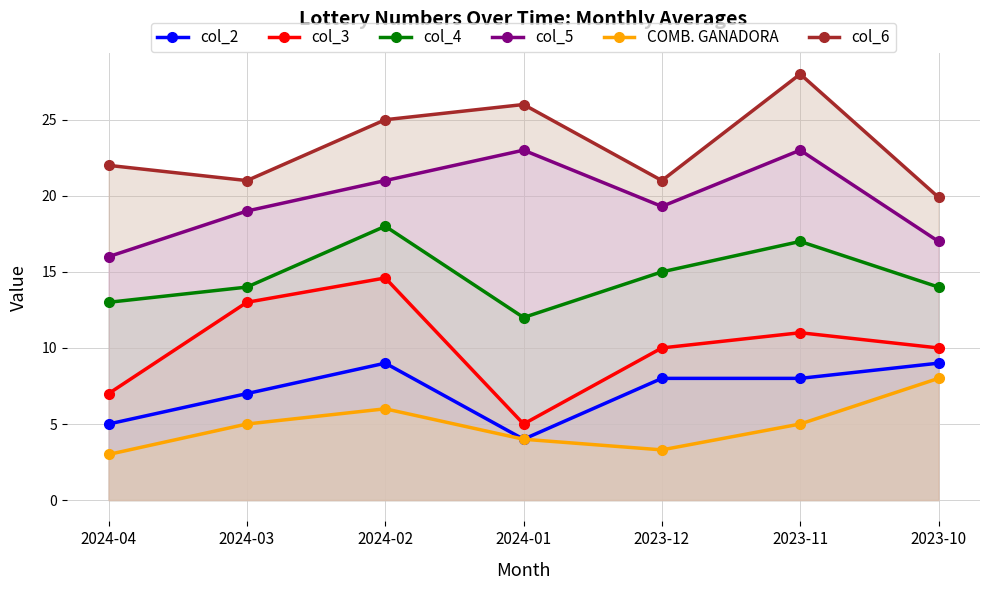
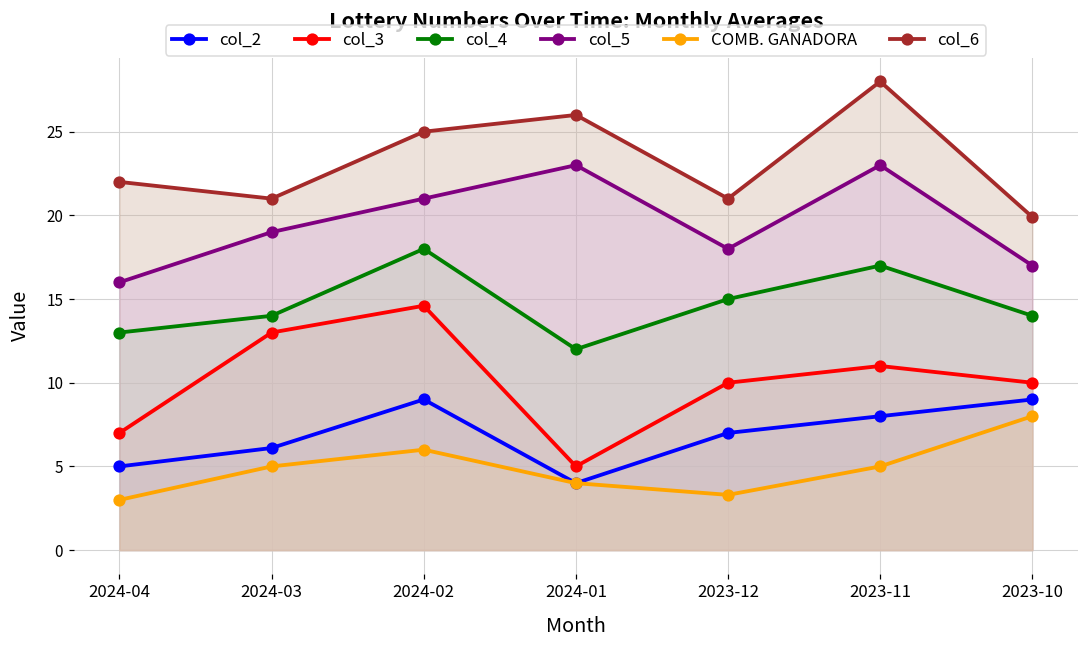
col_2, 2024-03: 7.0 -> 6.1
col_2, 2023-12: 8 -> 7
col_5, 2023-12: 19.3 -> 18.0
